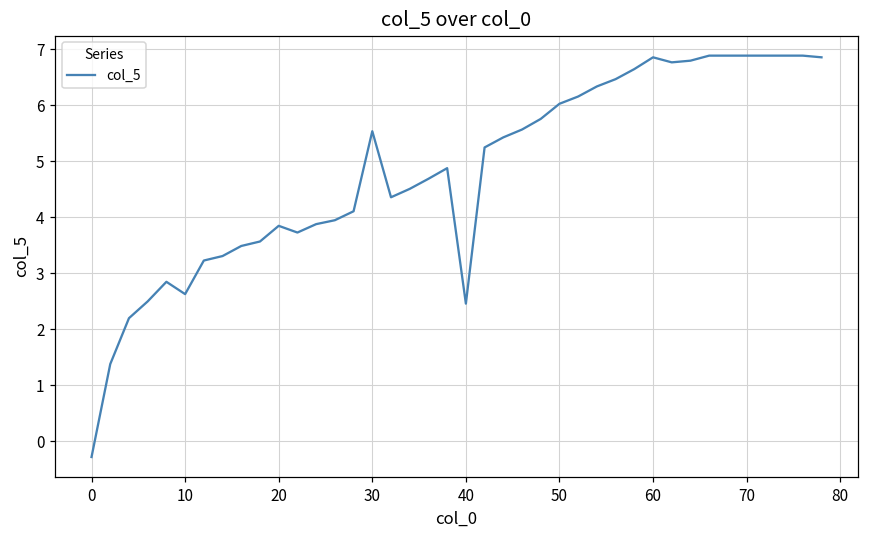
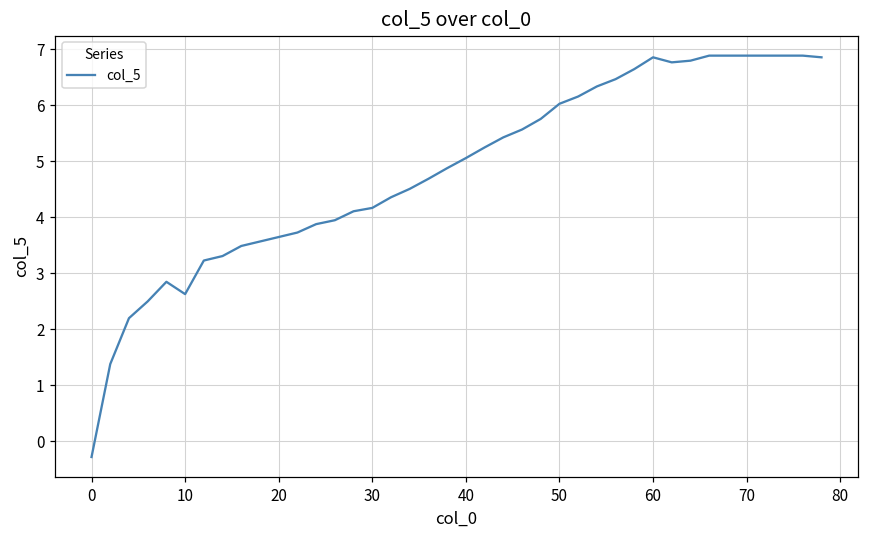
20: 3.9 -> 3.7
30: 5.5 -> 4.2
40: 2.5 -> 5.1
